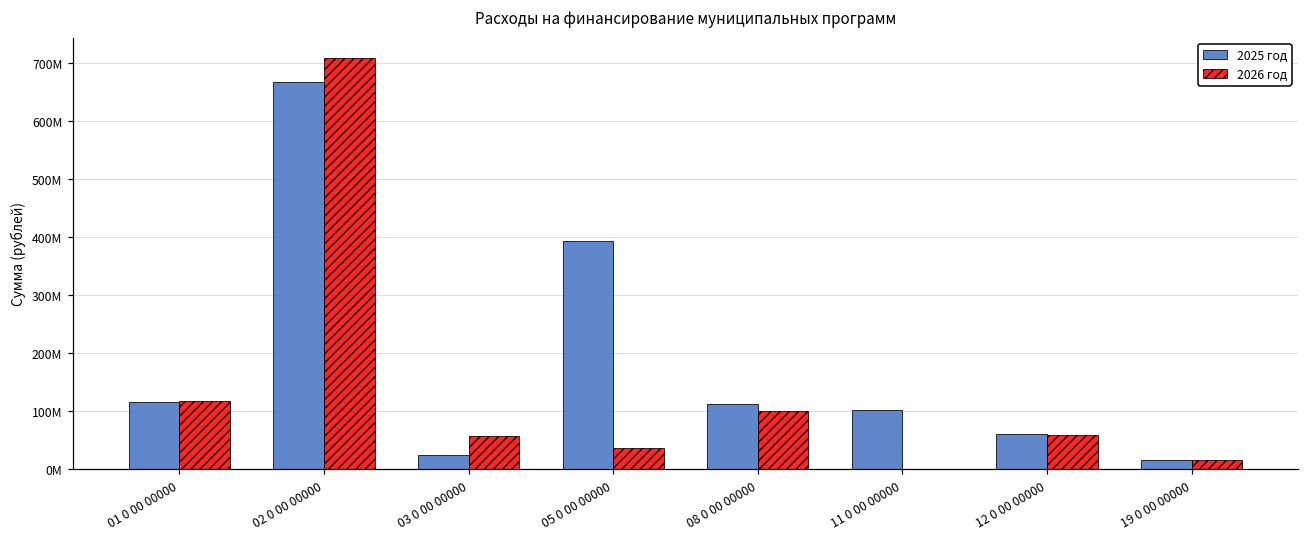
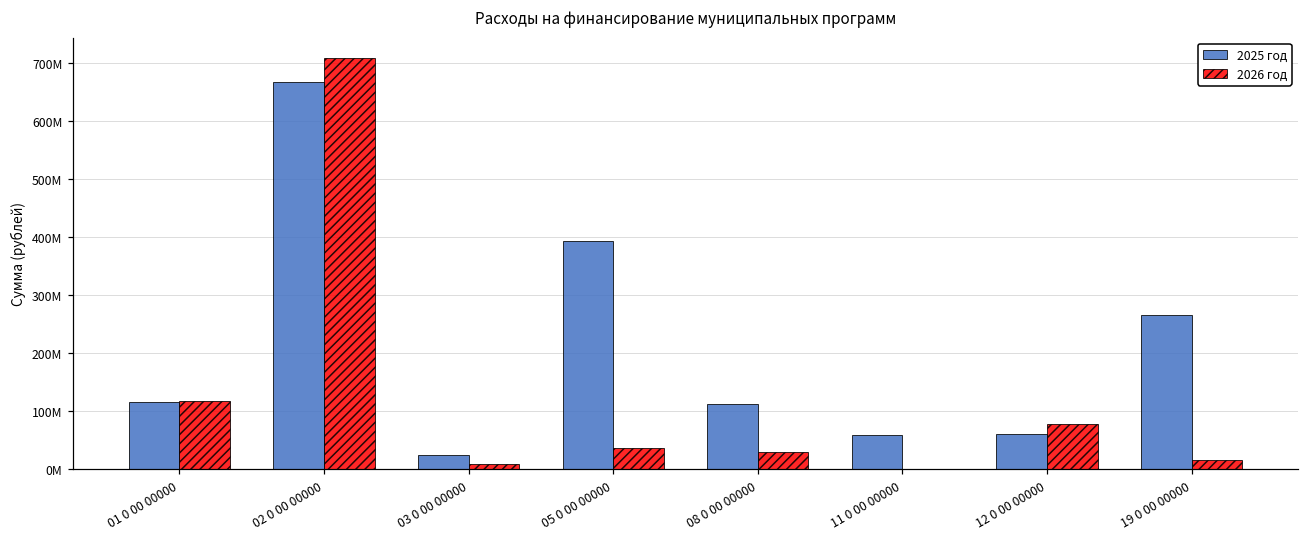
2026 год, 03 0 00 00000: 60000000 -> 10000000
2026 год, 08 0 00 00000: 100000000 -> 30000000
2025 год, 11 0 00 00000: 100000000 -> 60000000
2026 год, 12 0 00 00000: 60000000 -> 80000000
2025 год, 19 0 00 00000: 20000000 -> 260000000
